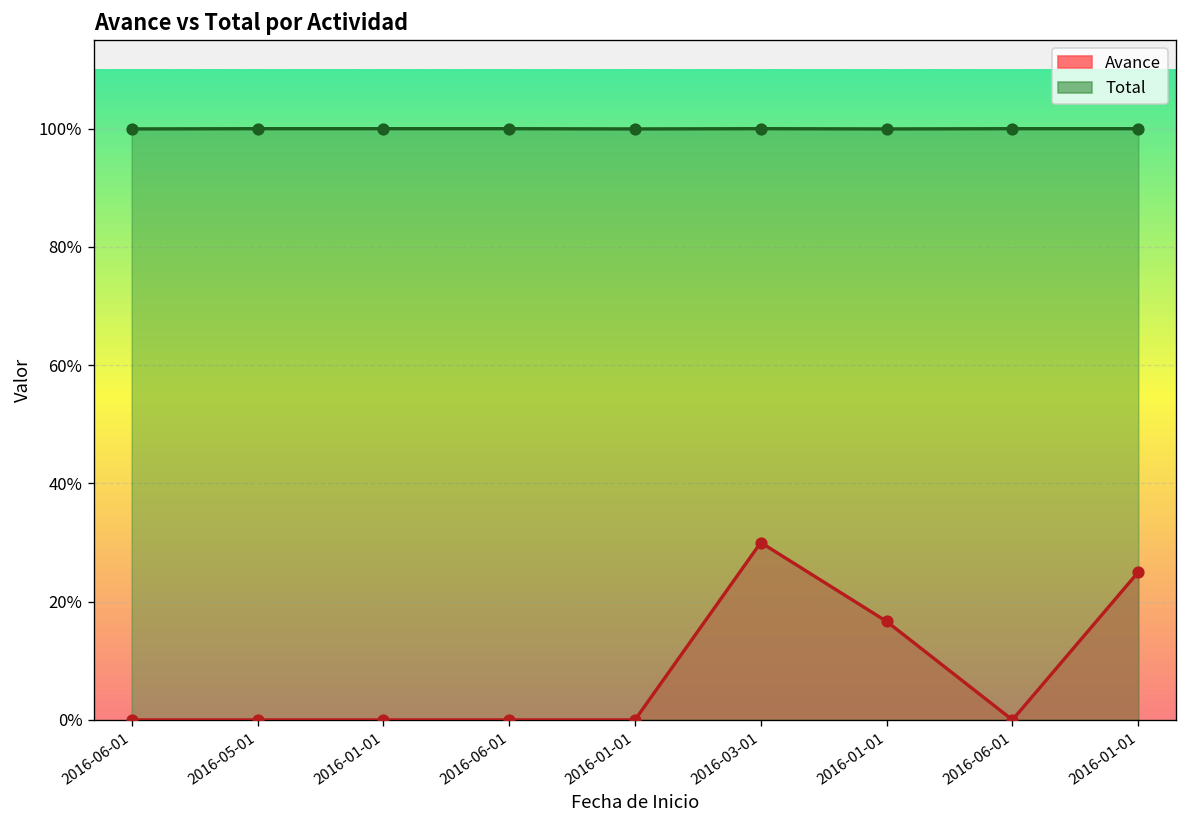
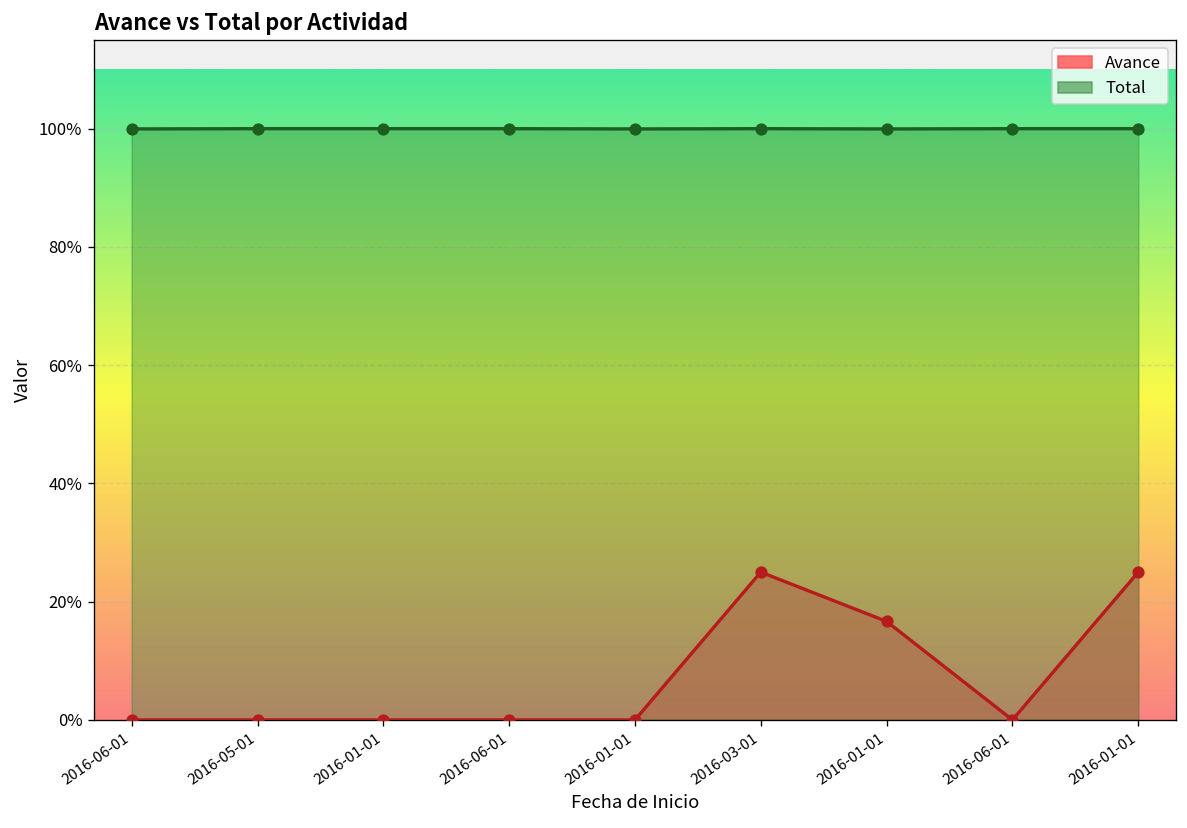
Avance, 2016-03-01: 30% -> 25%
